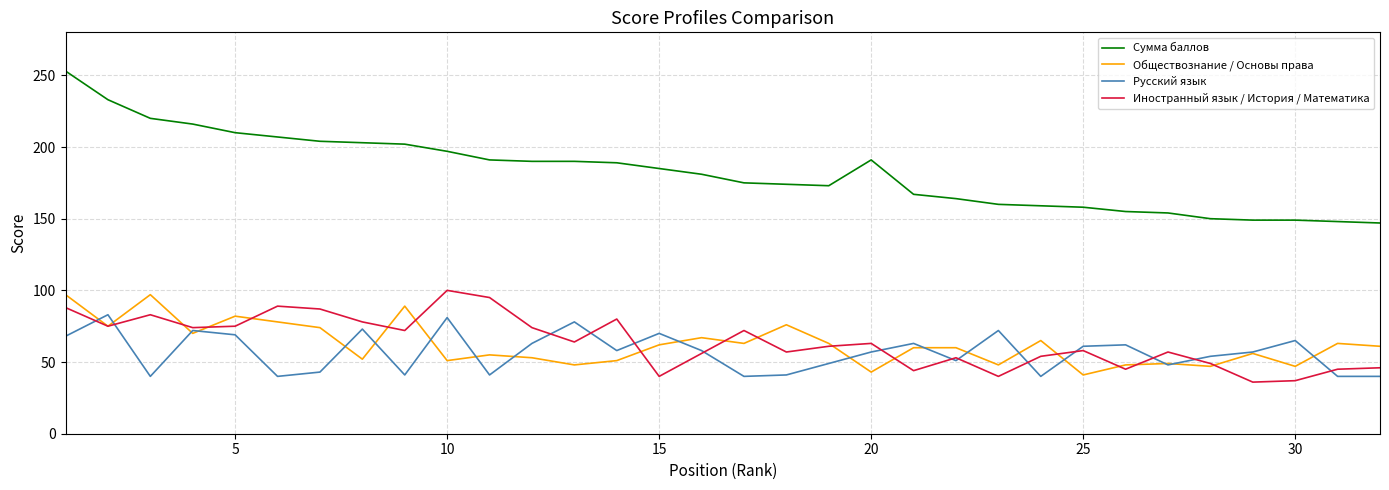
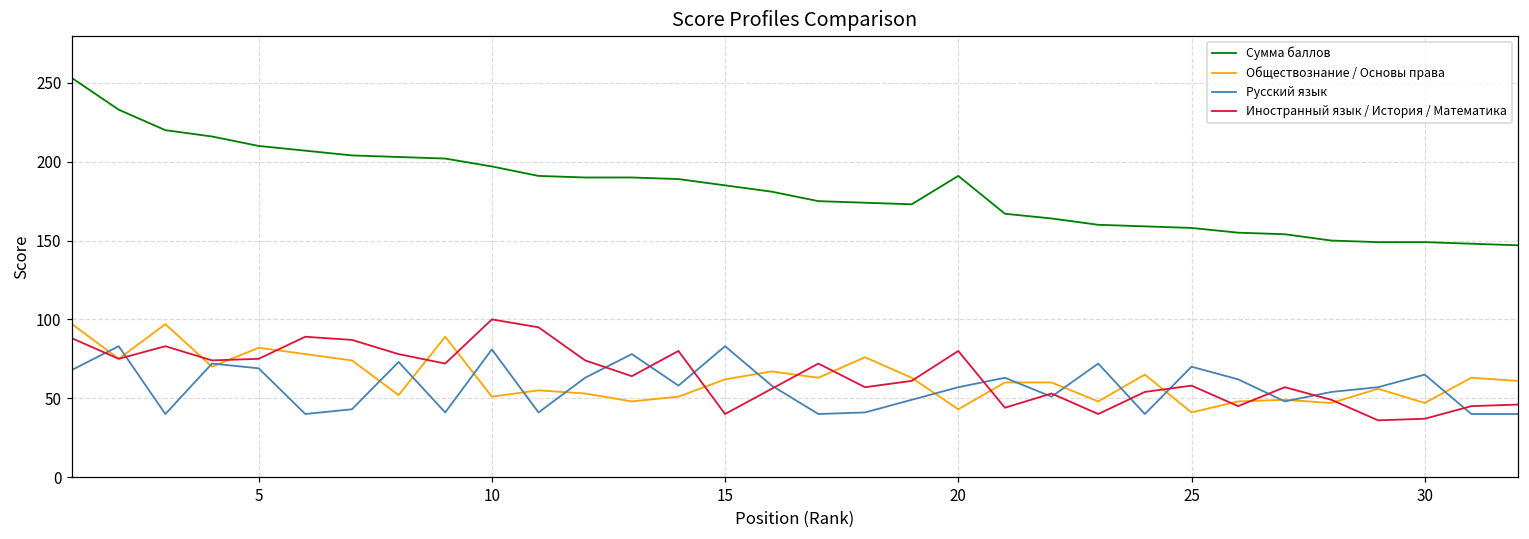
Русский язык, 15: 70 -> 83
Иностранный язык / История / Математика, 20: 63 -> 80
Русский язык, 25: 61 -> 70
